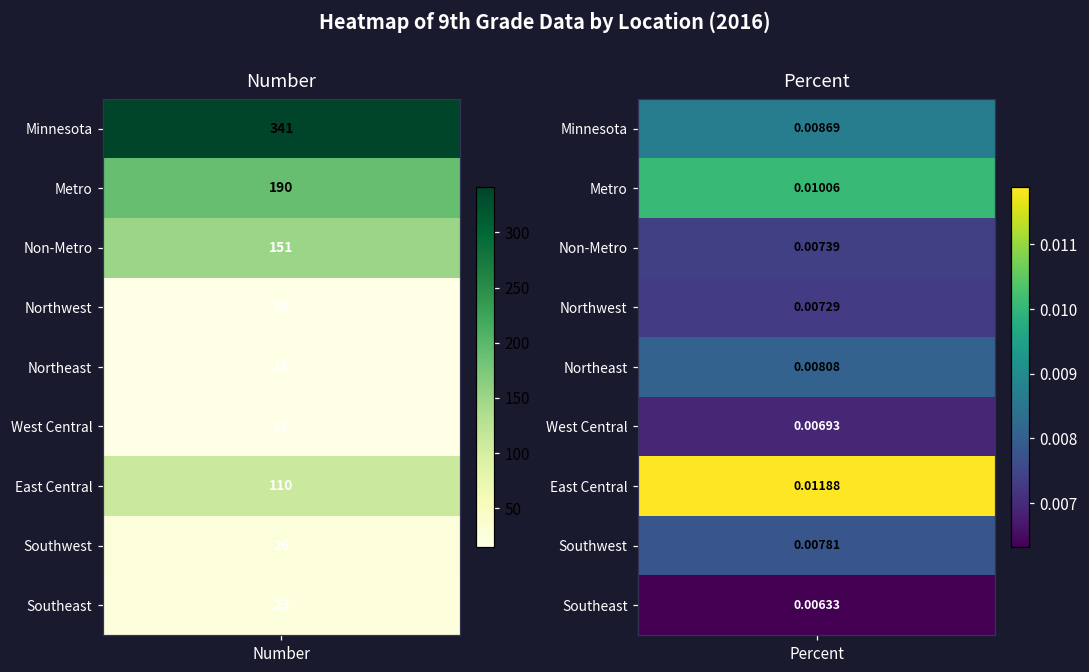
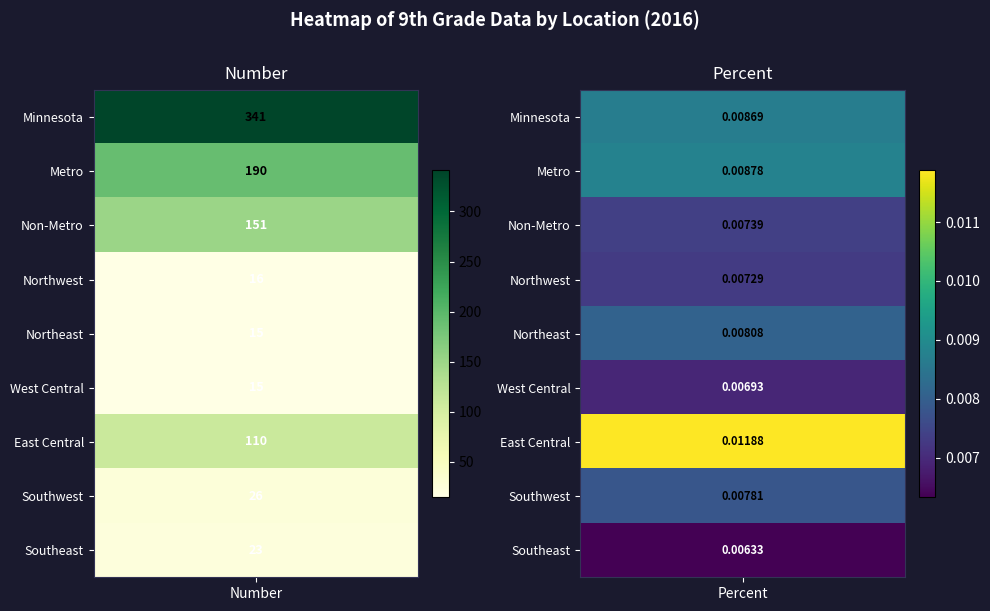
Percent, Metro, Percent: 0.01006 -> 0.00878
